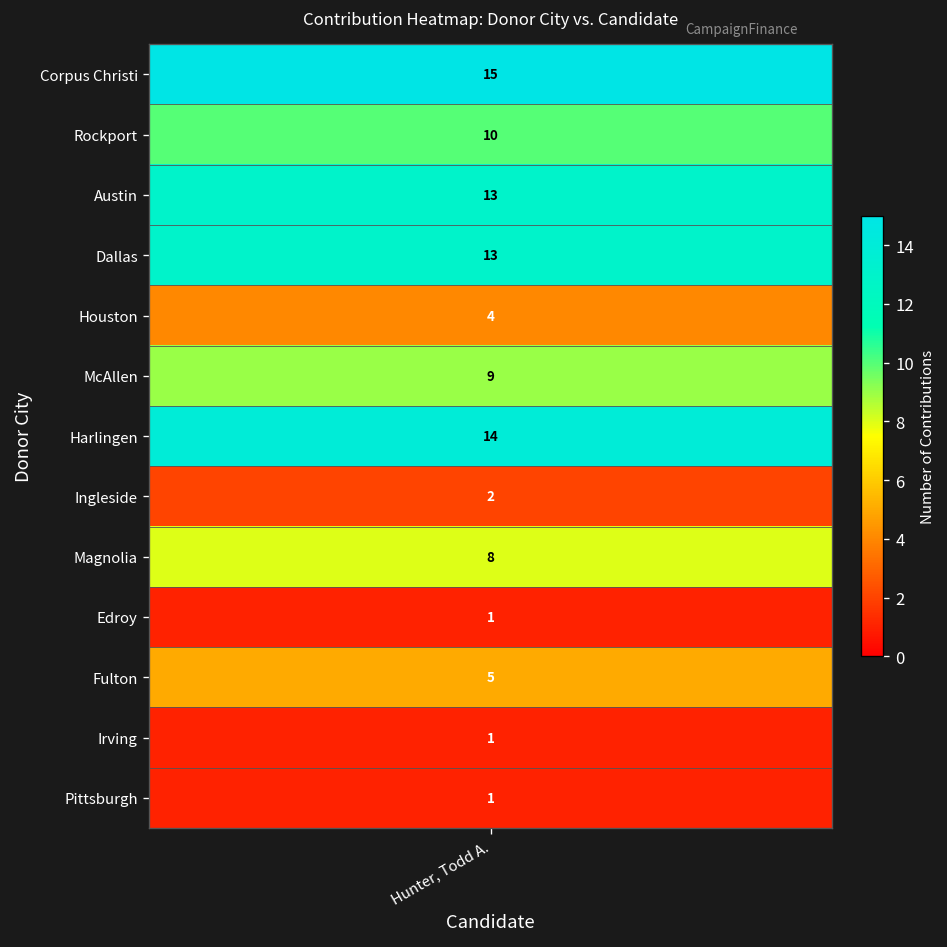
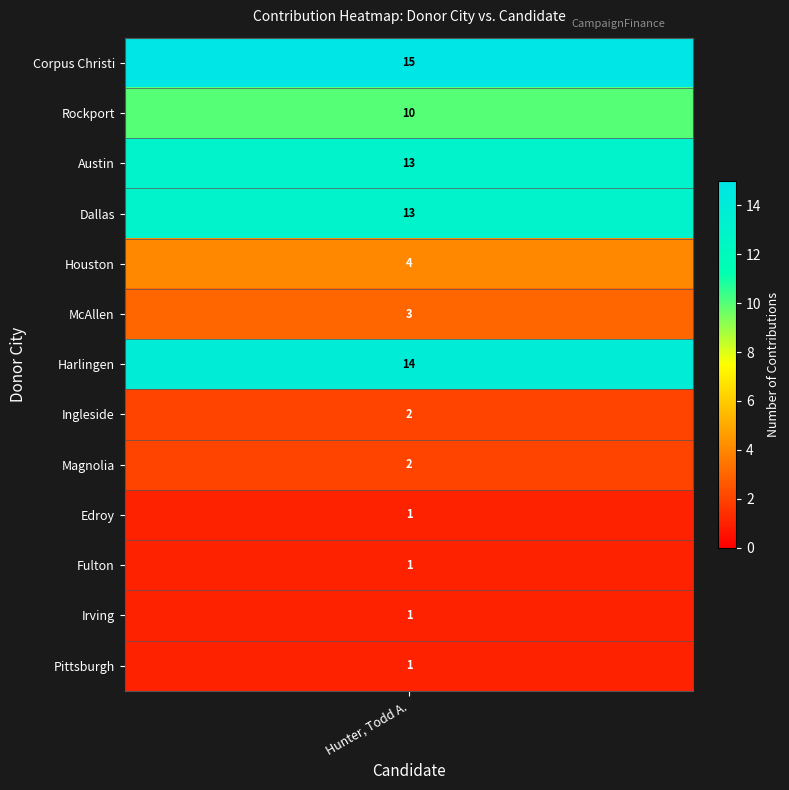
McAllen, Hunter, Todd A.: 9 -> 3
Magnolia, Hunter, Todd A.: 8 -> 2
Fulton, Hunter, Todd A.: 5 -> 1
